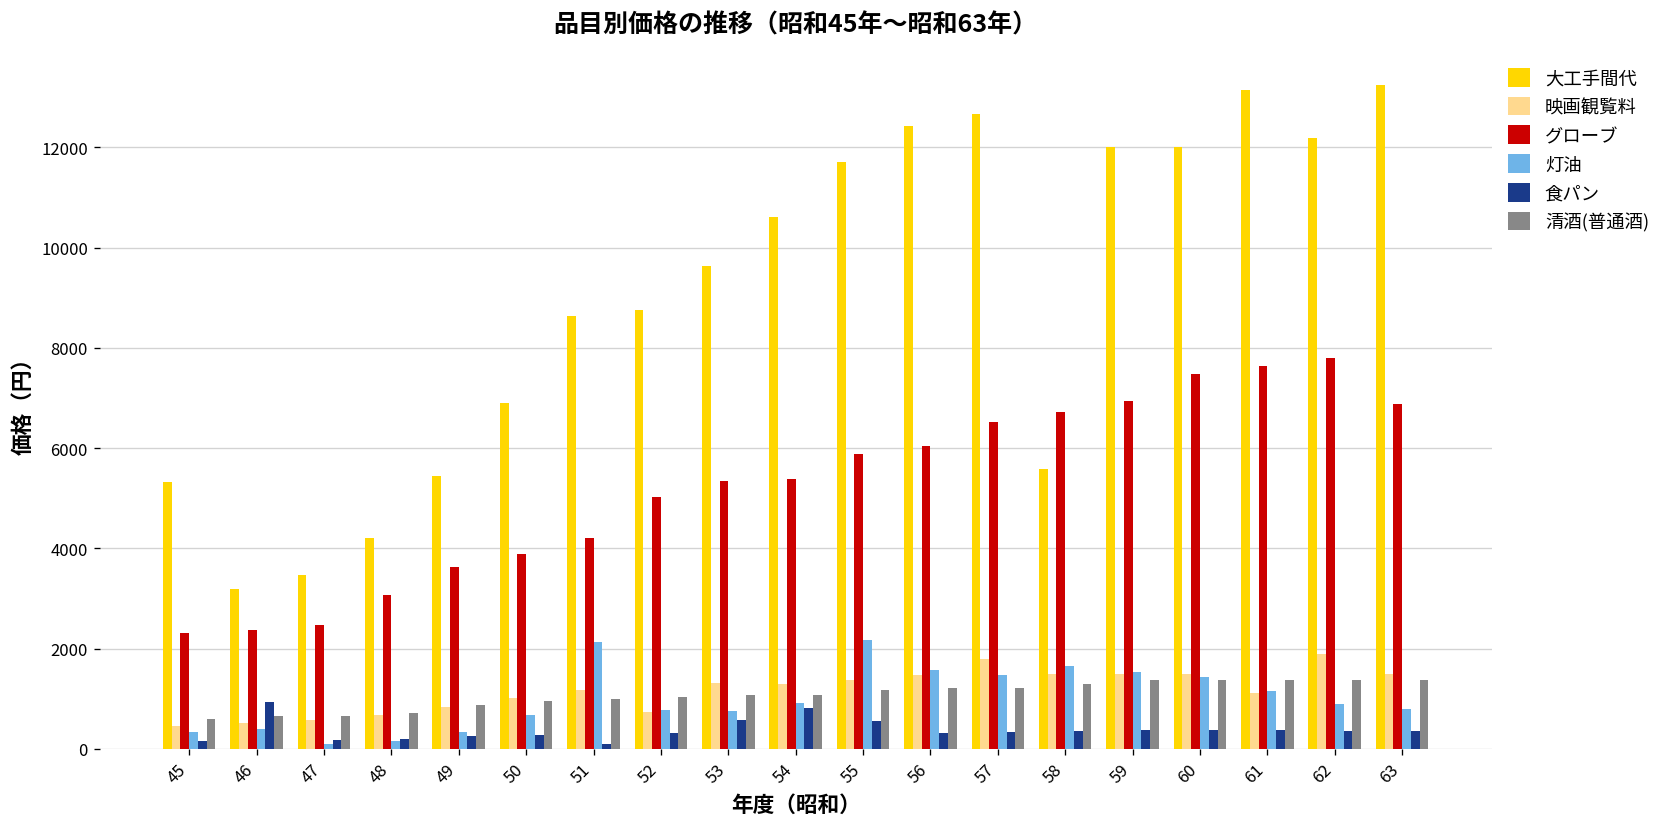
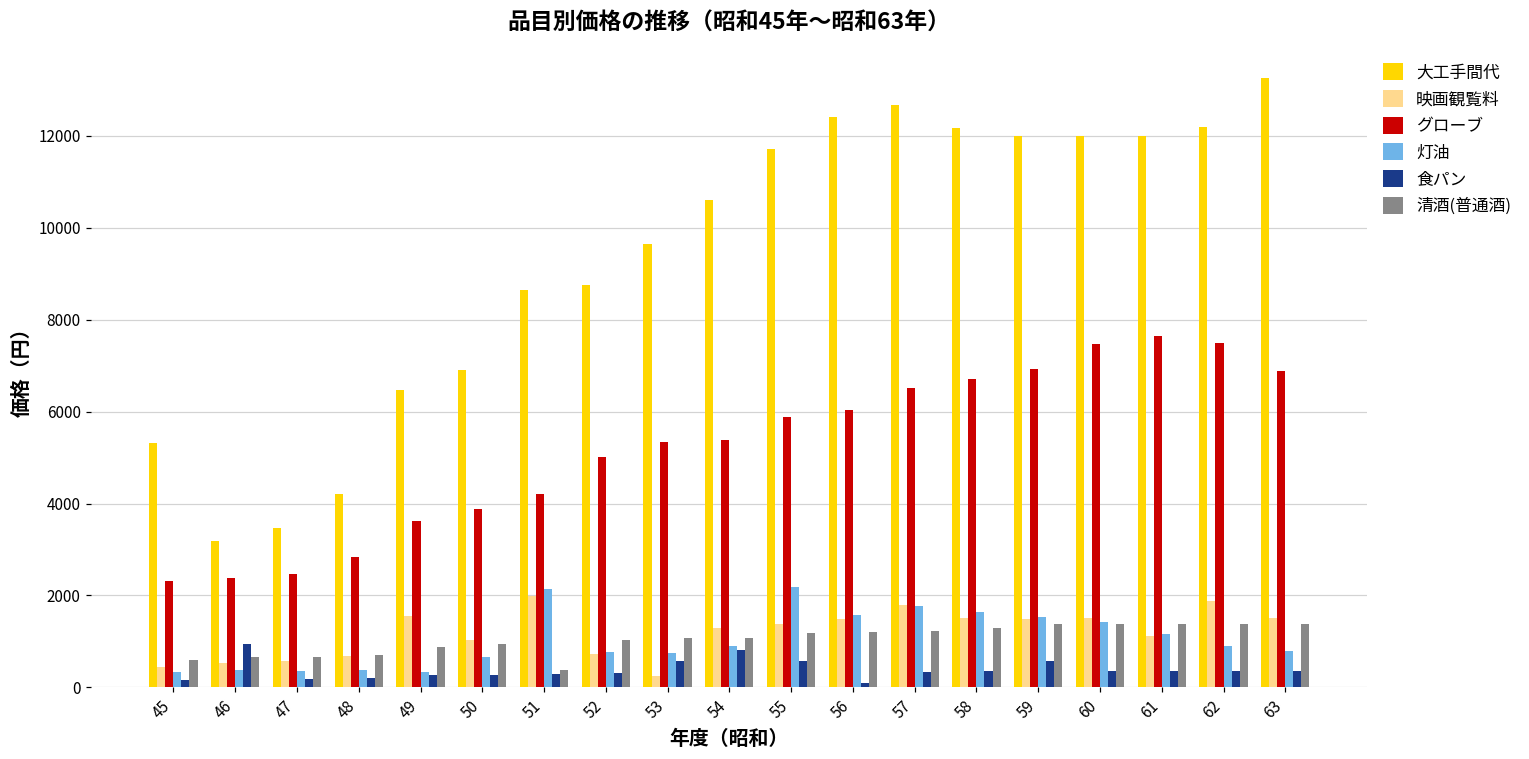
灯油, 47: 100 -> 300
グローブ, 48: 3100 -> 2800
灯油, 48: 200 -> 400
大工手間代, 49: 5500 -> 6500
映画観覧料, 49: 800 -> 1600
映画観覧料, 51: 1200 -> 2000
食パン, 51: 100 -> 300
清酒(普通酒), 51: 1000 -> 400
映画観覧料, 53: 1300 -> 200
食パン, 56: 300 -> 100
灯油, 57: 1500 -> 1800
大工手間代, 58: 5600 -> 12200
食パン, 59: 400 -> 600
大工手間代, 61: 13100 -> 12000
グローブ, 62: 7800 -> 7500
